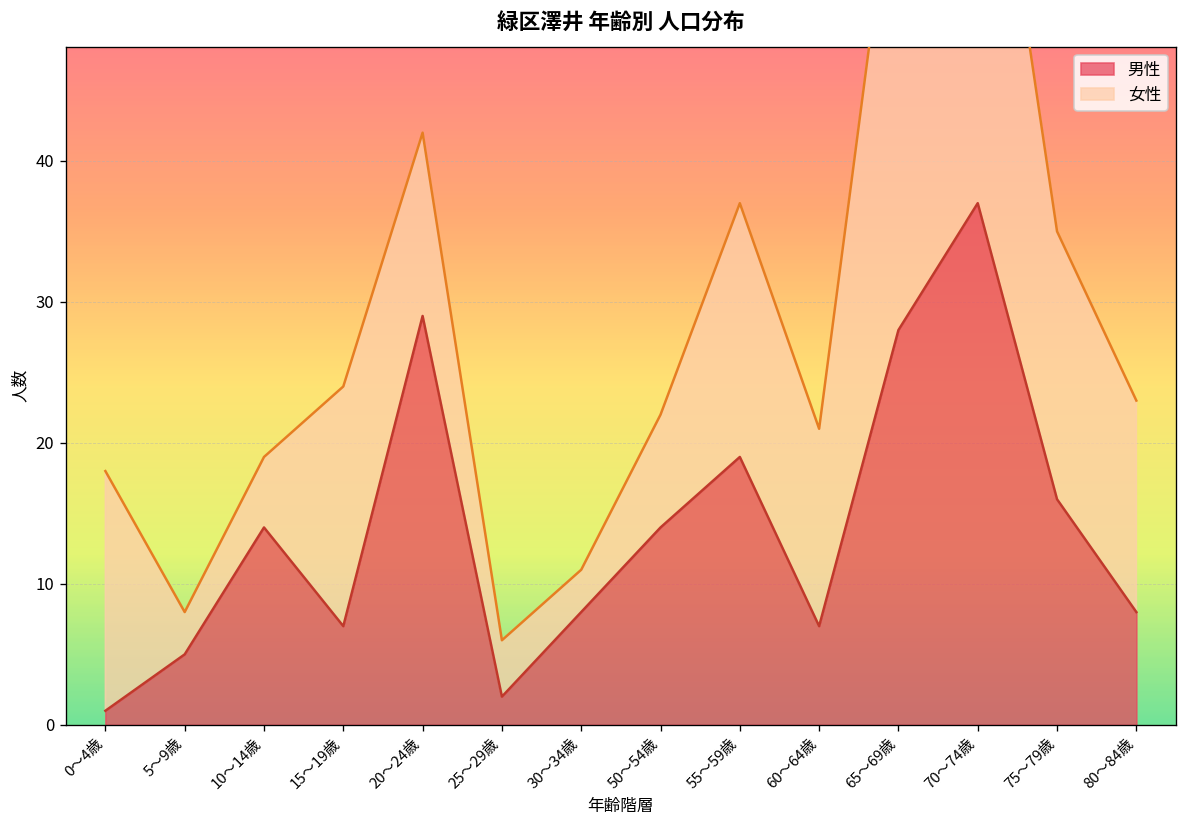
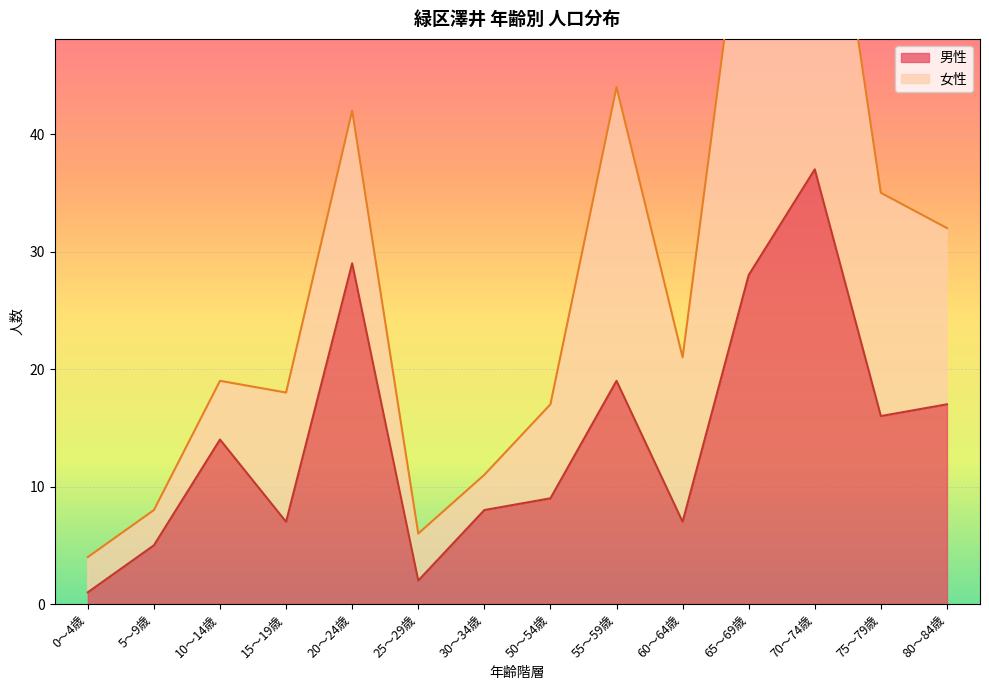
女性, 0～4歳: 17 -> 3
女性, 15～19歳: 17 -> 11
男性, 50～54歳: 14 -> 9
女性, 55～59歳: 18 -> 25
男性, 80～84歳: 8 -> 17
